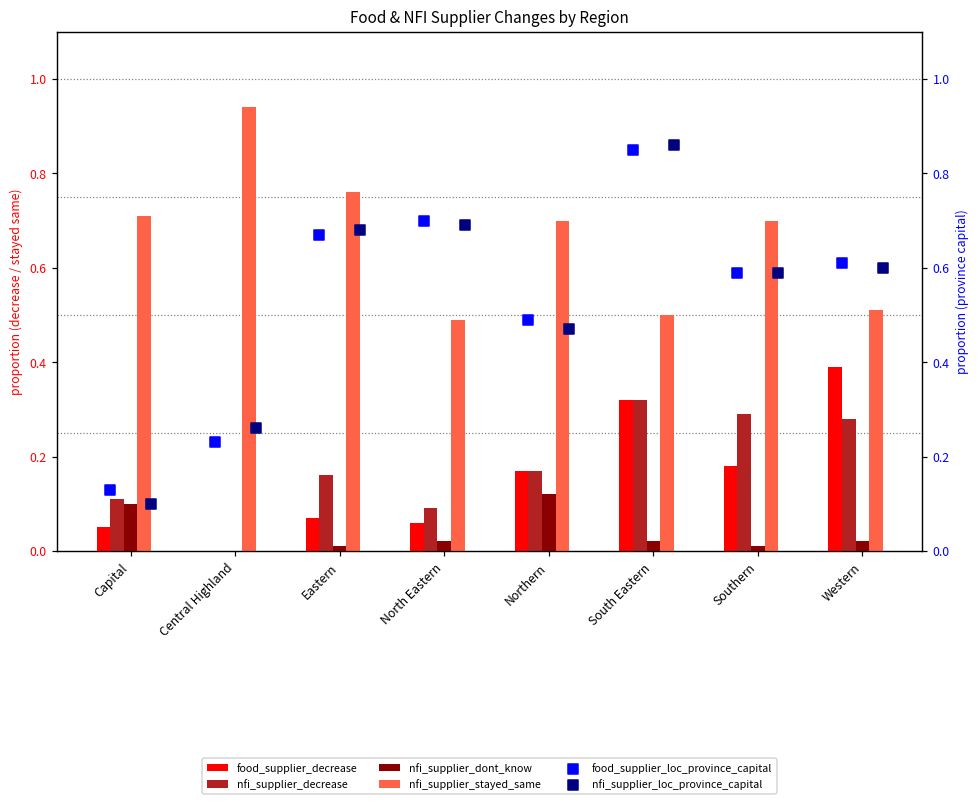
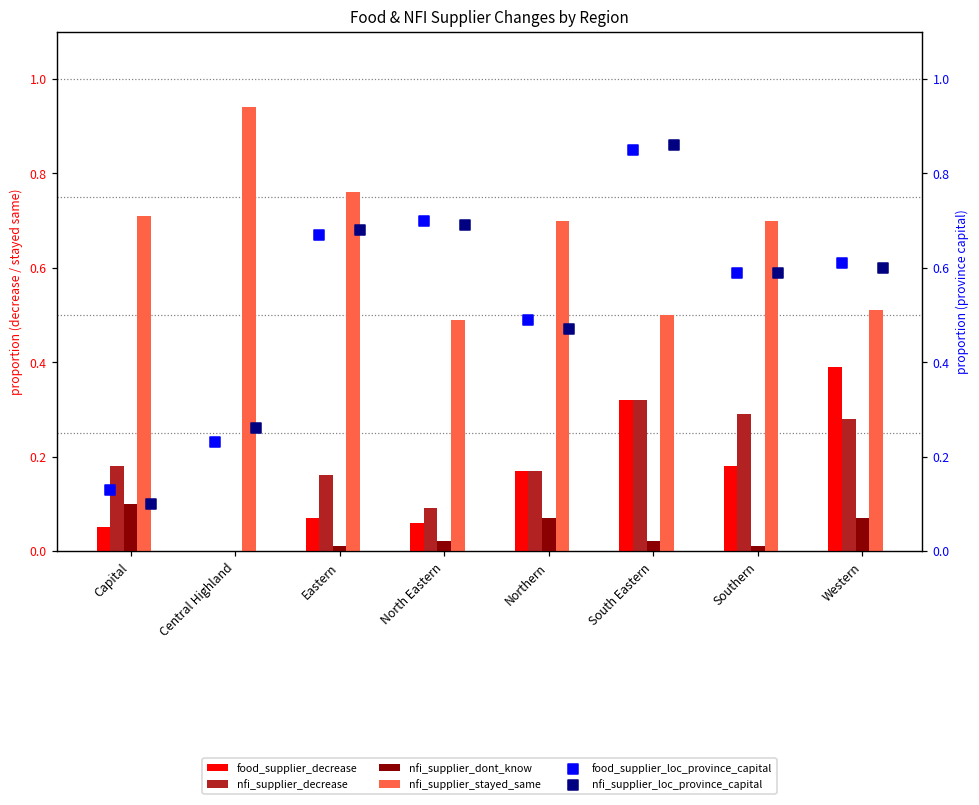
nfi_supplier_decrease, Capital: 0.11 -> 0.18
nfi_supplier_dont_know, Northern: 0.12 -> 0.07
nfi_supplier_dont_know, Western: 0.02 -> 0.07
